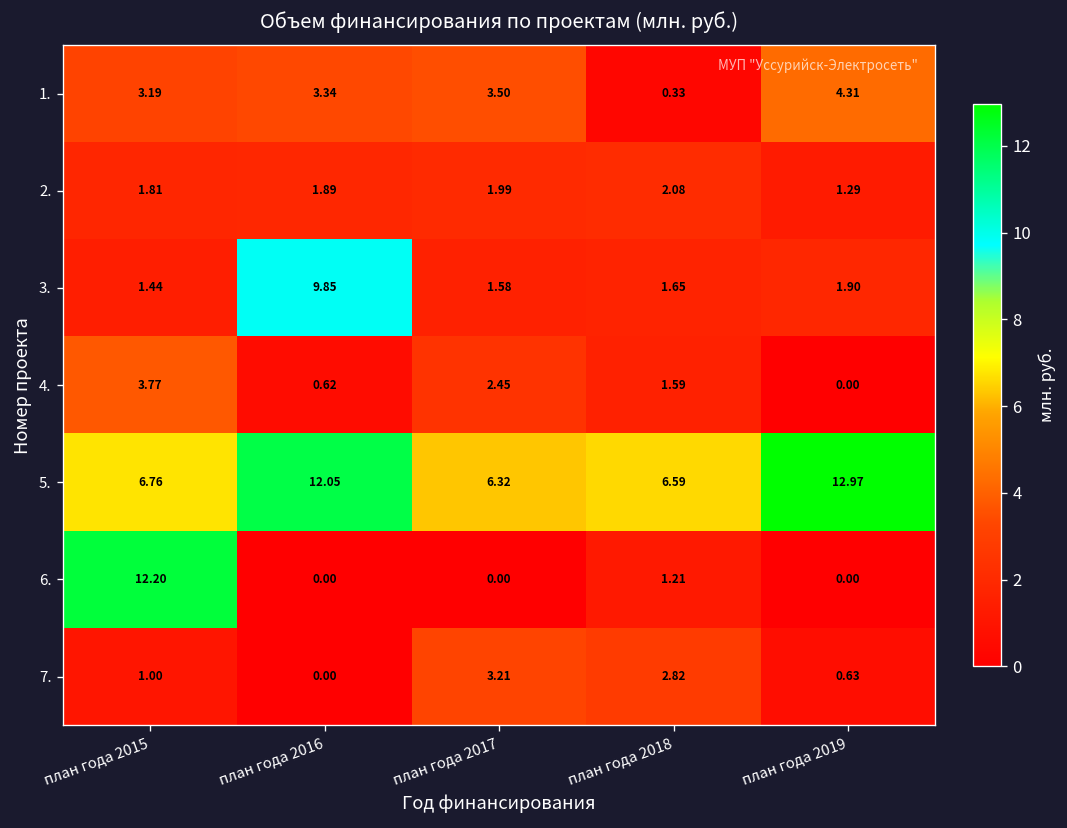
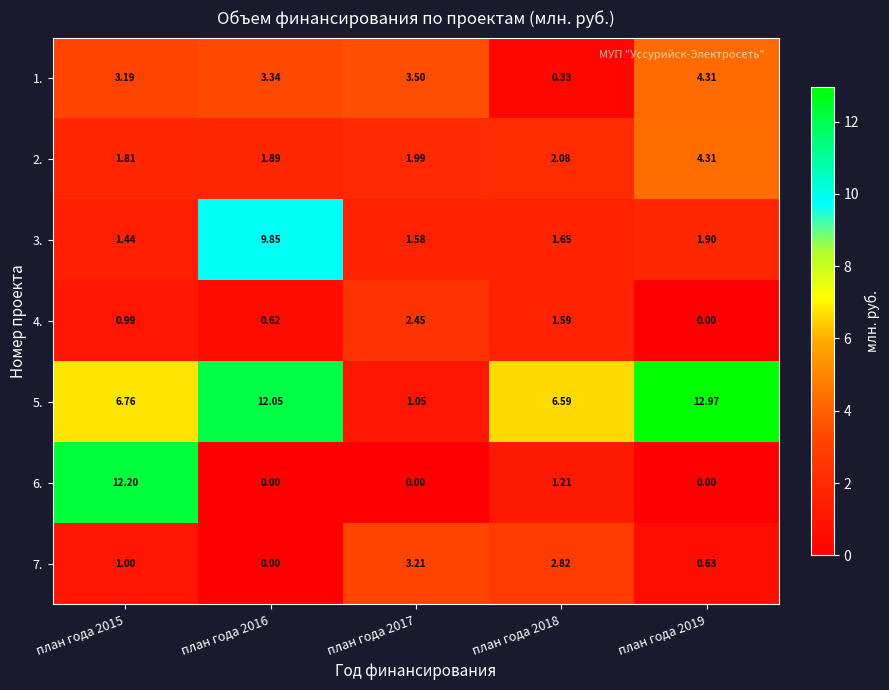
2., план года 2019: 1.29 -> 4.31
4., план года 2015: 3.77 -> 0.99
5., план года 2017: 6.32 -> 1.05
